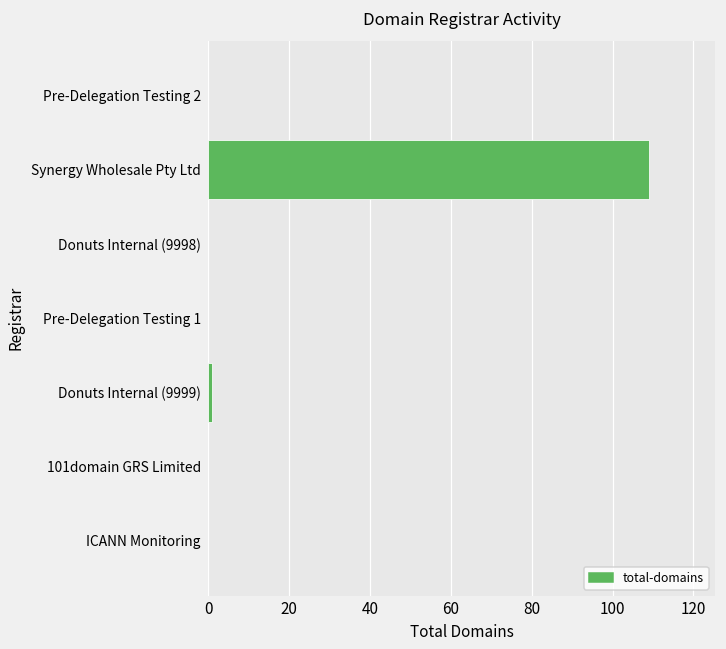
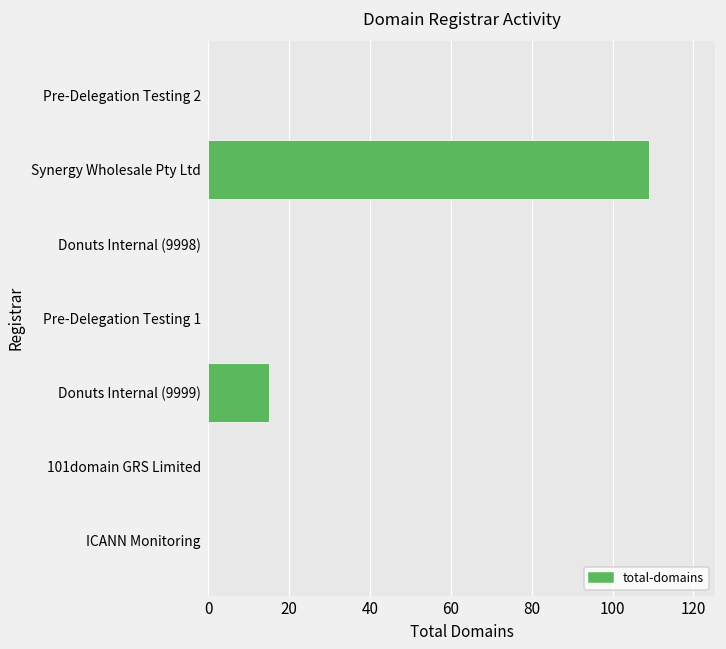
Donuts Internal (9999): 1 -> 15
